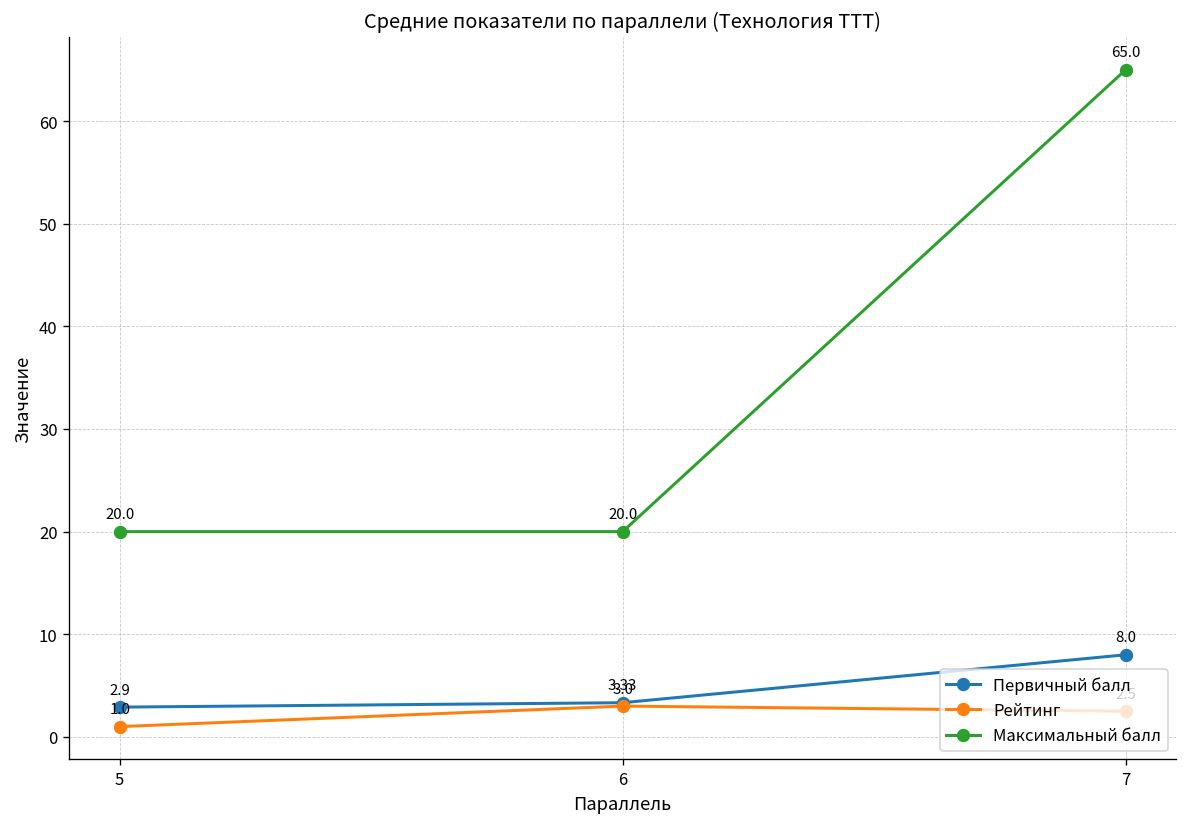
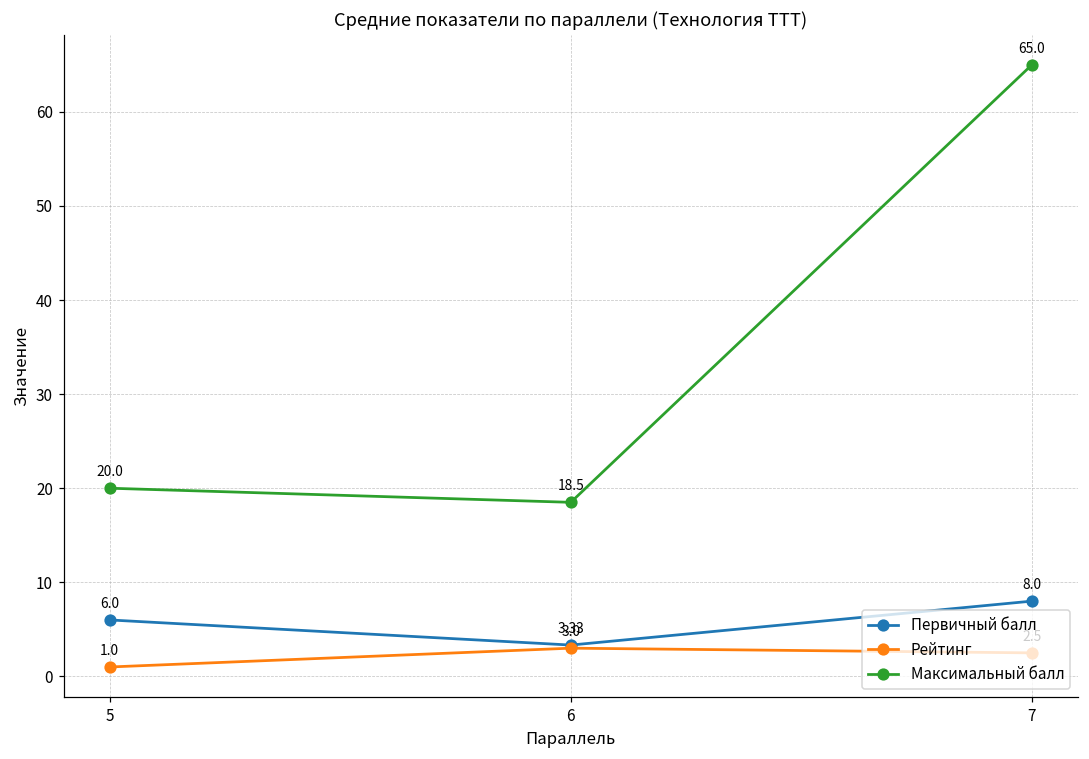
Первичный балл, 5: 2.9 -> 6.0
Максимальный балл, 6: 20.0 -> 18.5
